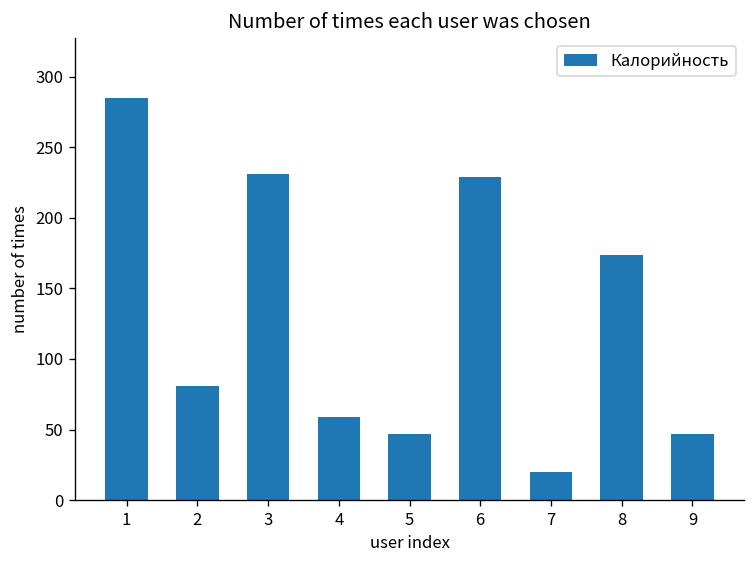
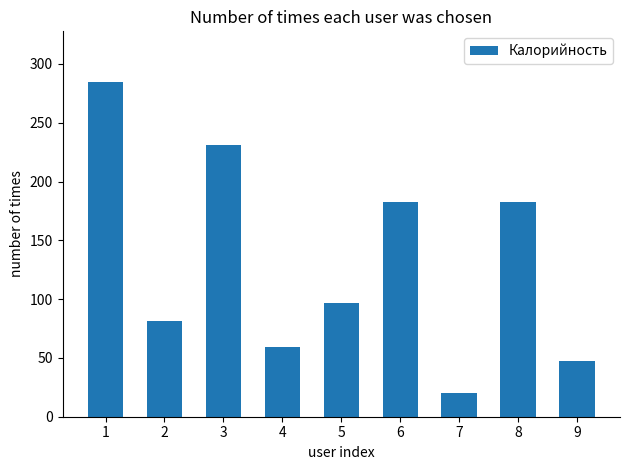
5: 47 -> 97
6: 229 -> 183
8: 174 -> 183
